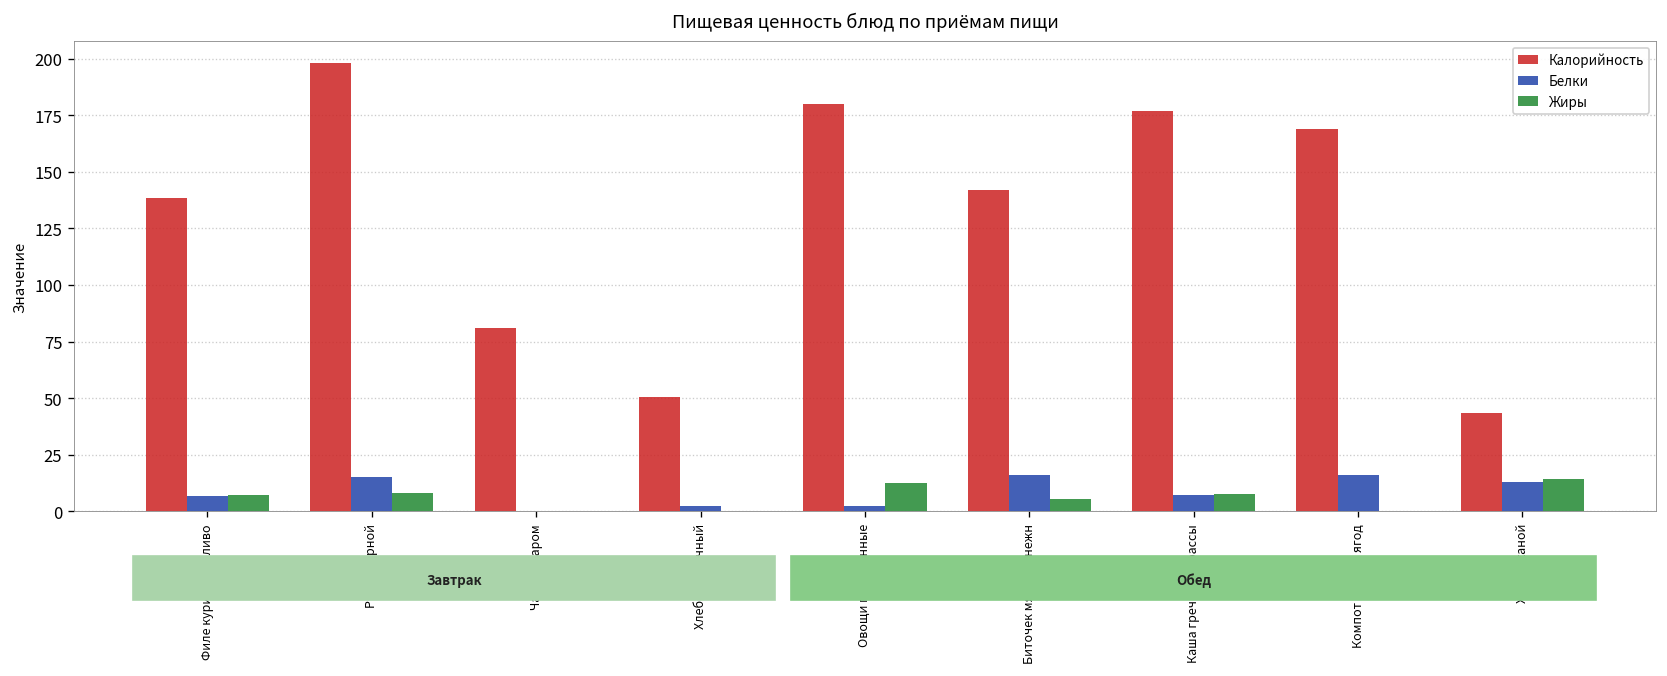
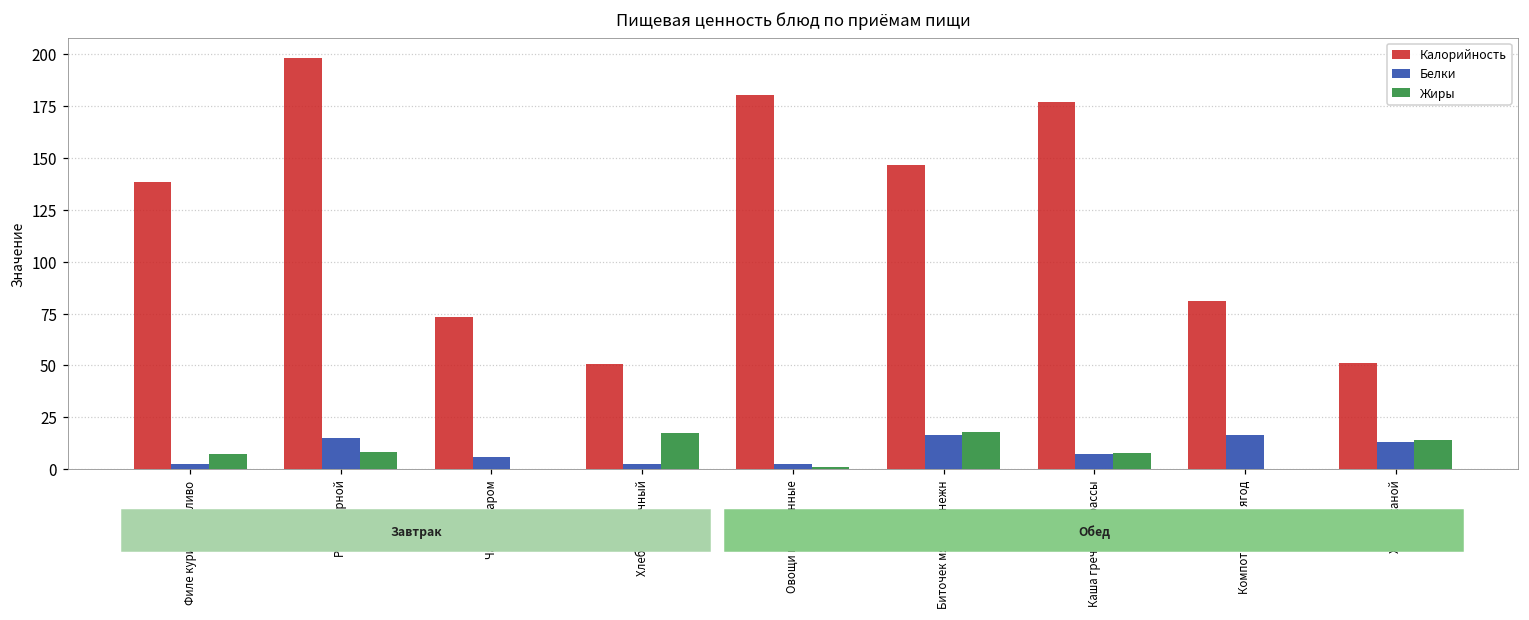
Белки, Филе куриное в сливо: 7 -> 3
Калорийность, Чай с сахаром: 81 -> 74
Белки, Чай с сахаром: 0 -> 6
Жиры, Хлеб пшеничный: 0 -> 17
Жиры, Овощи порционные: 12 -> 1
Калорийность, Биточек мясной "нежн: 142 -> 147
Жиры, Биточек мясной "нежн: 5 -> 18
Калорийность, Компот из св/м ягод: 169 -> 81
Калорийность, Хлеб ржаной: 43 -> 51
